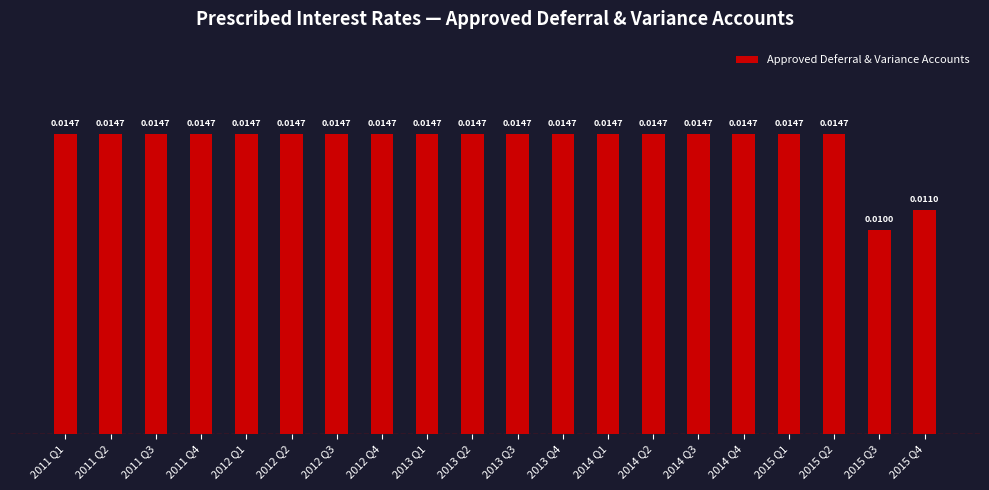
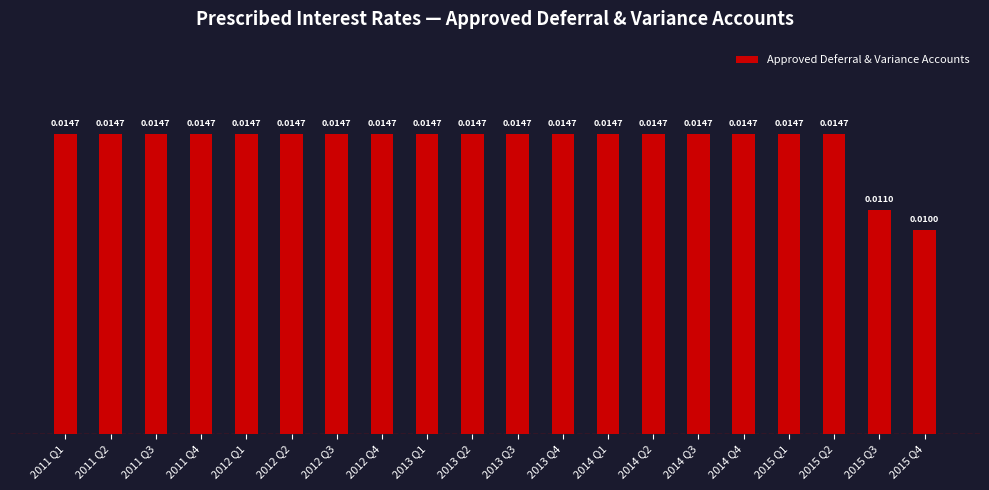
2015 Q3: 0.0100 -> 0.0110
2015 Q4: 0.0110 -> 0.0100
